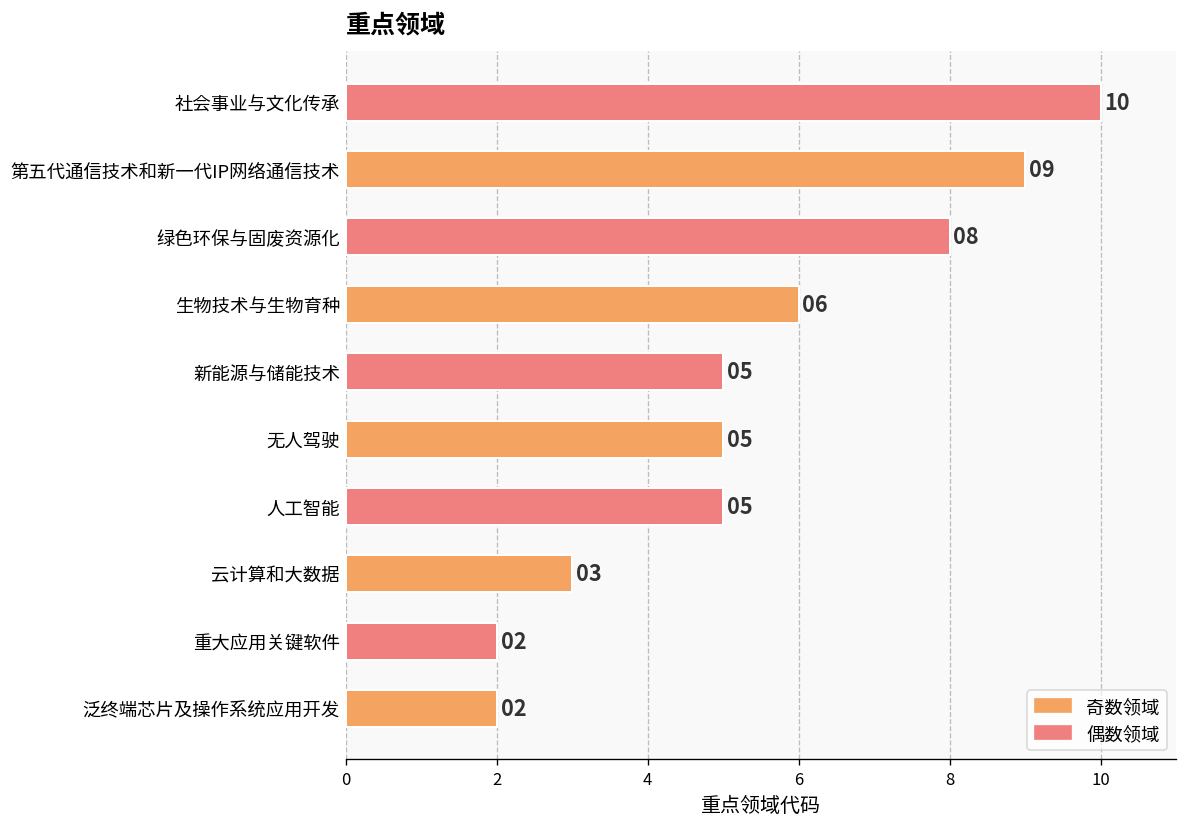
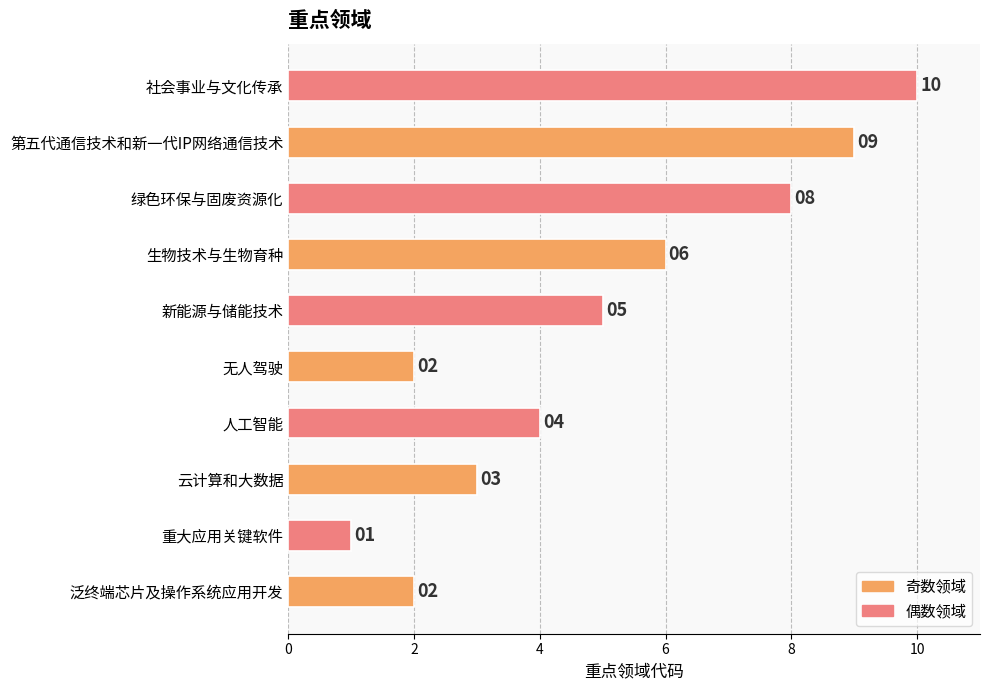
无人驾驶: 05 -> 02
人工智能: 05 -> 04
重大应用关键软件: 02 -> 01
